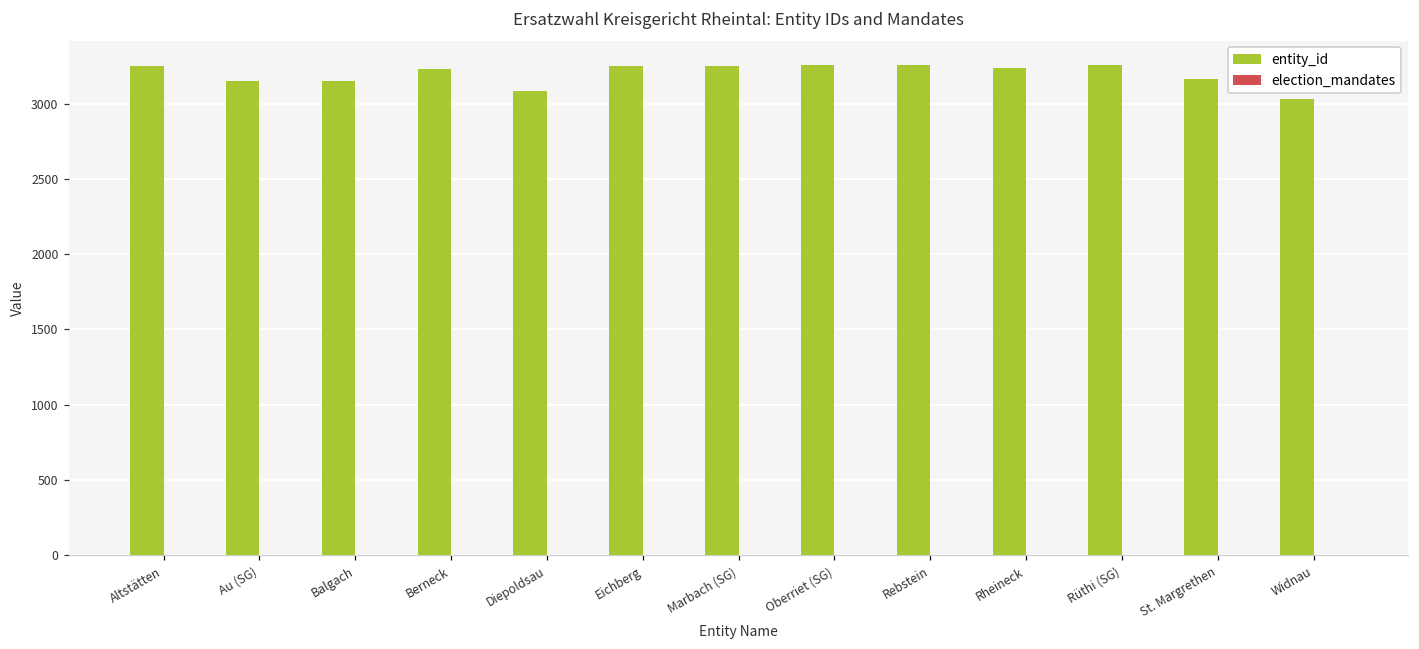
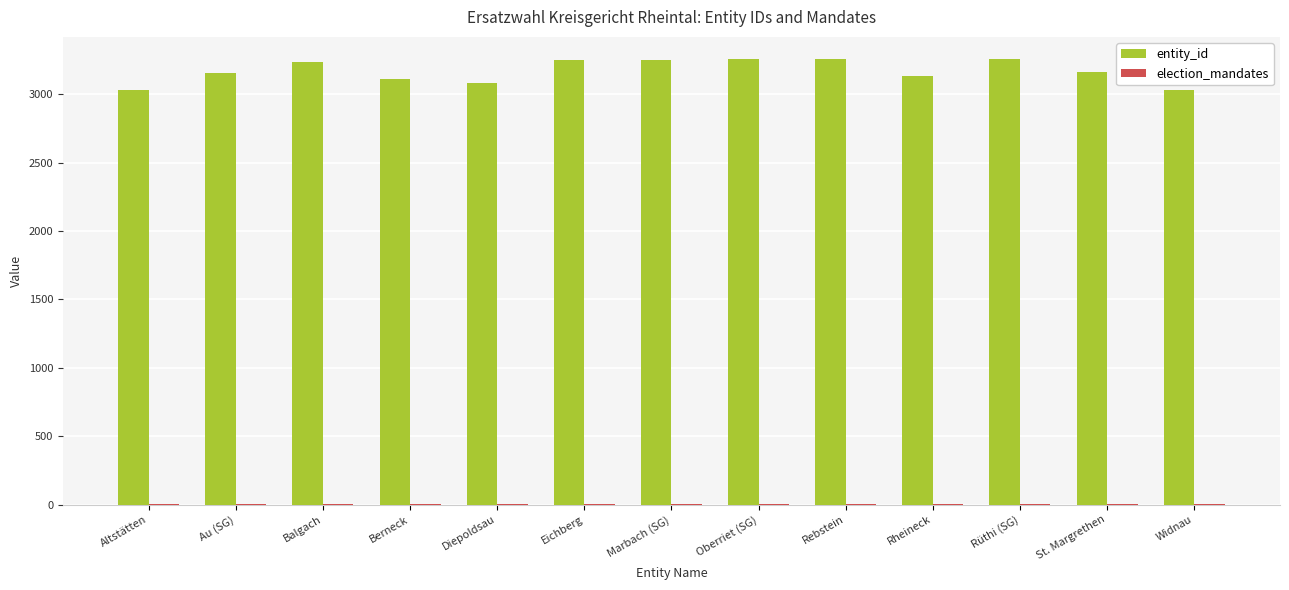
entity_id, Altstätten: 3250 -> 3030
entity_id, Balgach: 3150 -> 3230
entity_id, Berneck: 3230 -> 3110
entity_id, Rheineck: 3240 -> 3130
